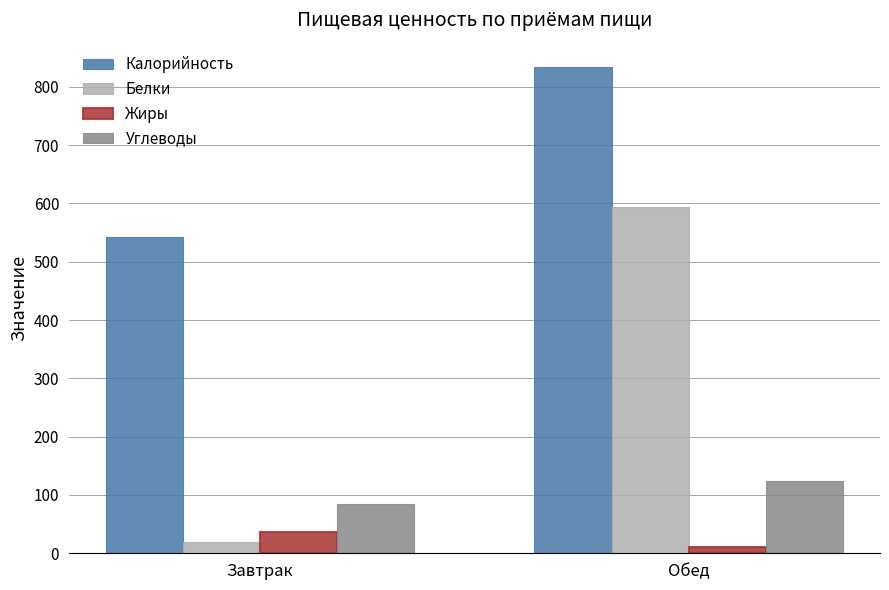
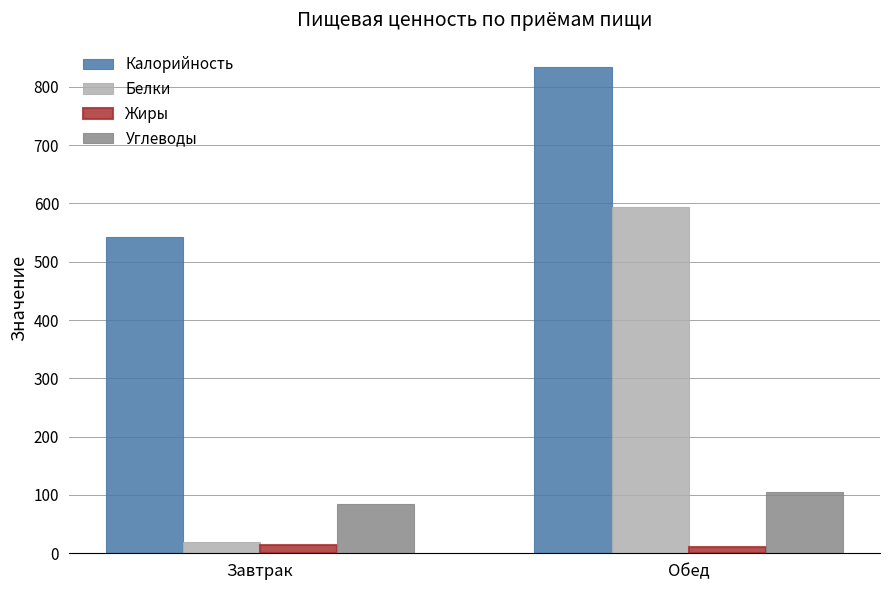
Жиры, Завтрак: 40 -> 10
Углеводы, Обед: 120 -> 110
